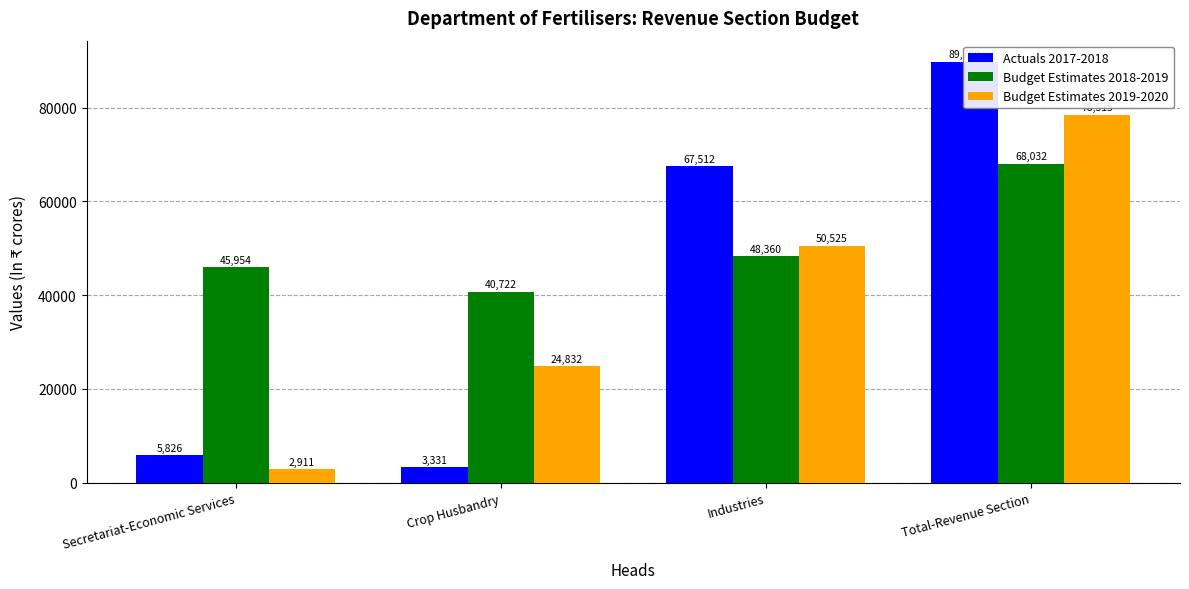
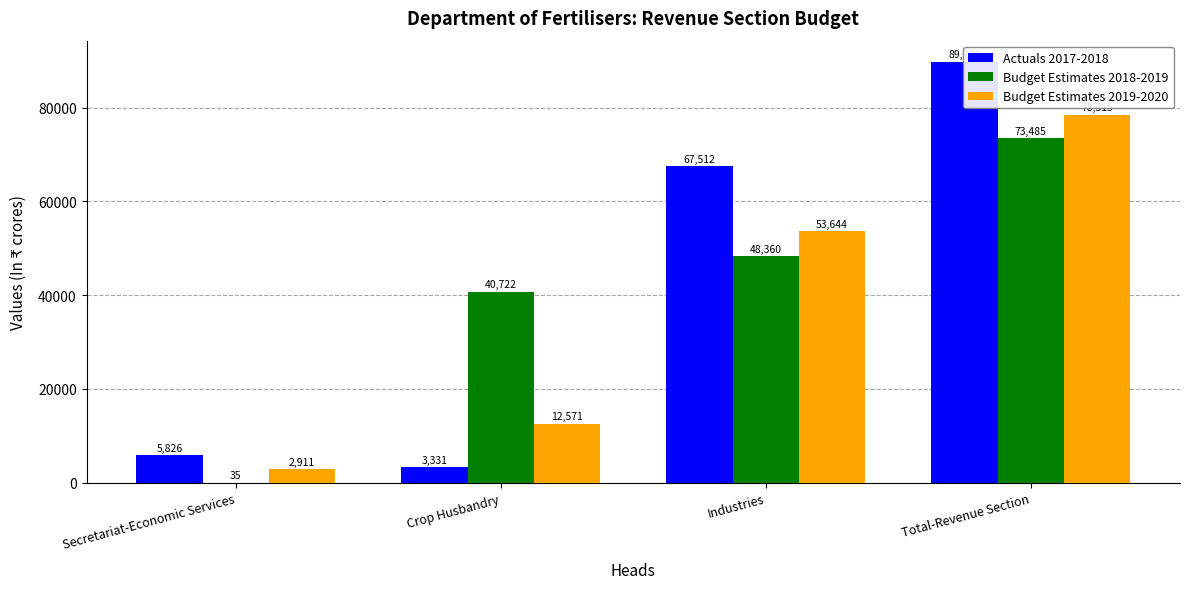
Budget Estimates 2018-2019, Secretariat-Economic Services: 45,954 -> 35
Budget Estimates 2019-2020, Crop Husbandry: 24,832 -> 12,571
Budget Estimates 2019-2020, Industries: 50,525 -> 53,644
Budget Estimates 2018-2019, Total-Revenue Section: 68,032 -> 73,485
